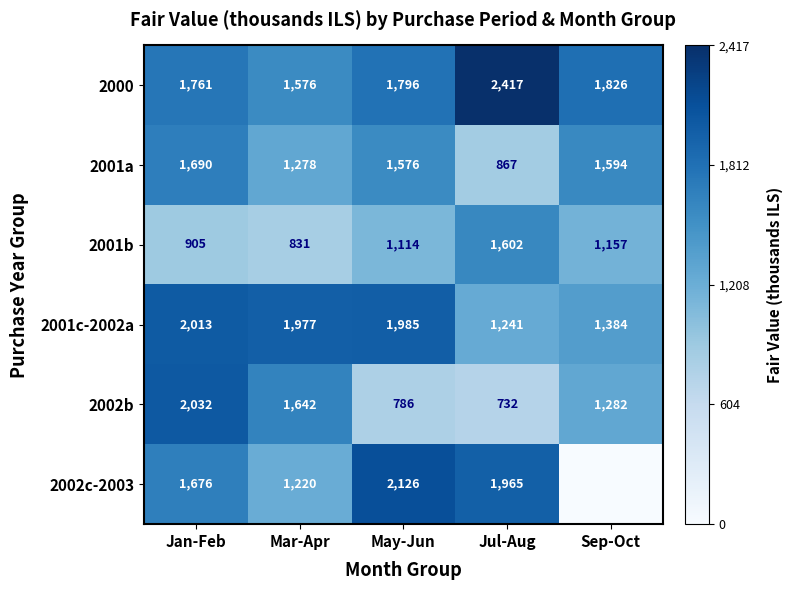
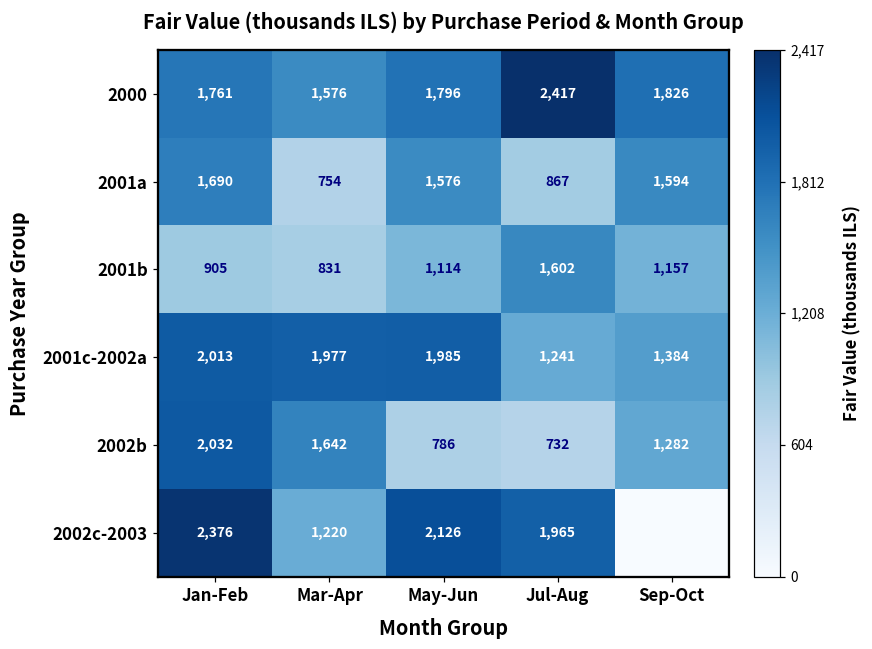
2001a, Mar-Apr: 1,278 -> 754
2002c-2003, Jan-Feb: 1,676 -> 2,376
